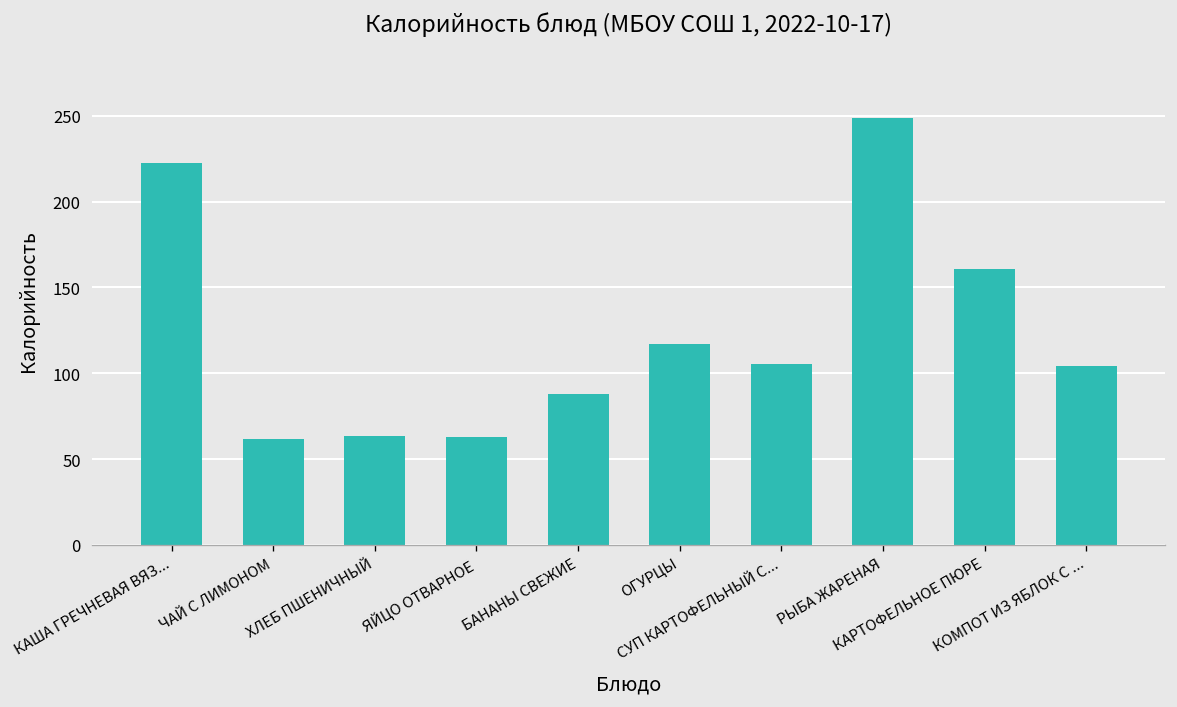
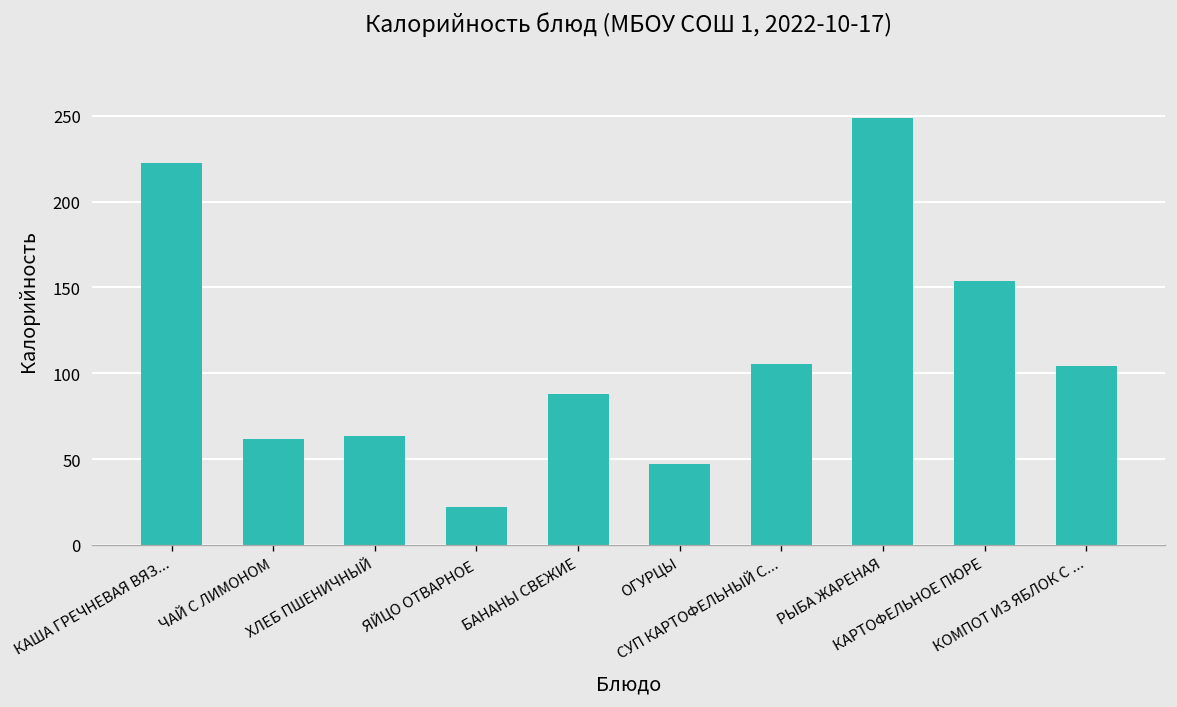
ЯЙЦО ОТВАРНОЕ: 63 -> 22
ОГУРЦЫ: 117 -> 47
КАРТОФЕЛЬНОЕ ПЮРЕ: 160 -> 154
